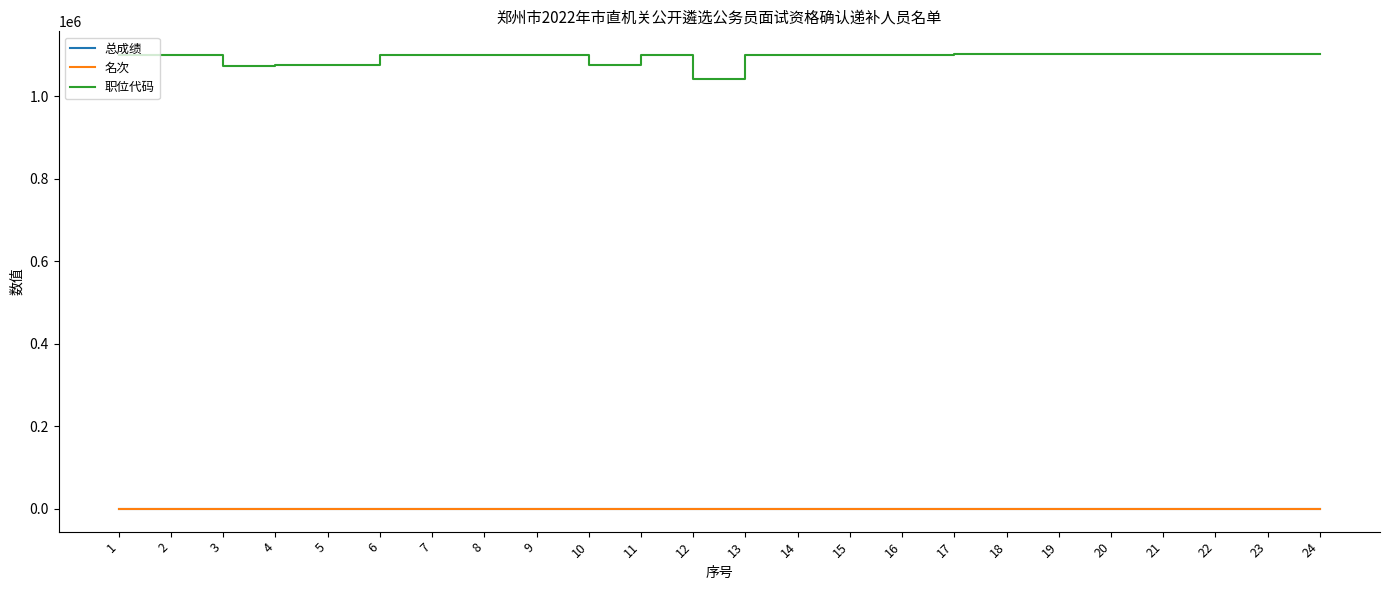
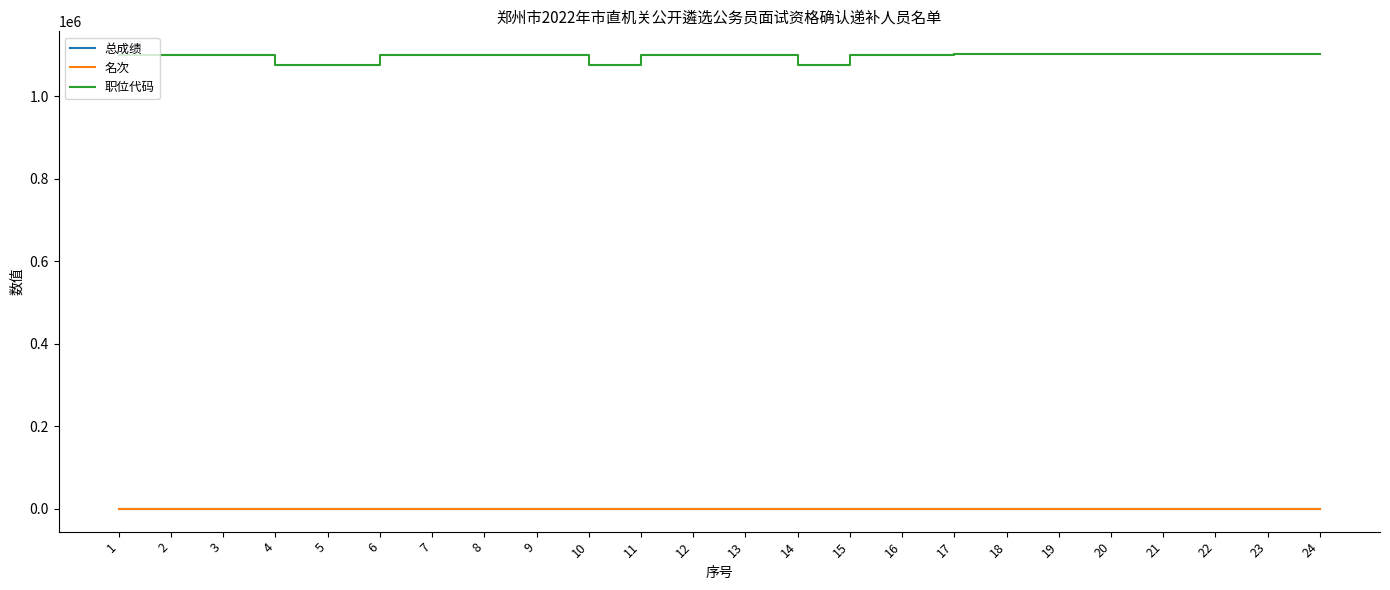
职位代码, 3: 1070000 -> 1100000
职位代码, 12: 1040000 -> 1100000
职位代码, 14: 1100000 -> 1080000
